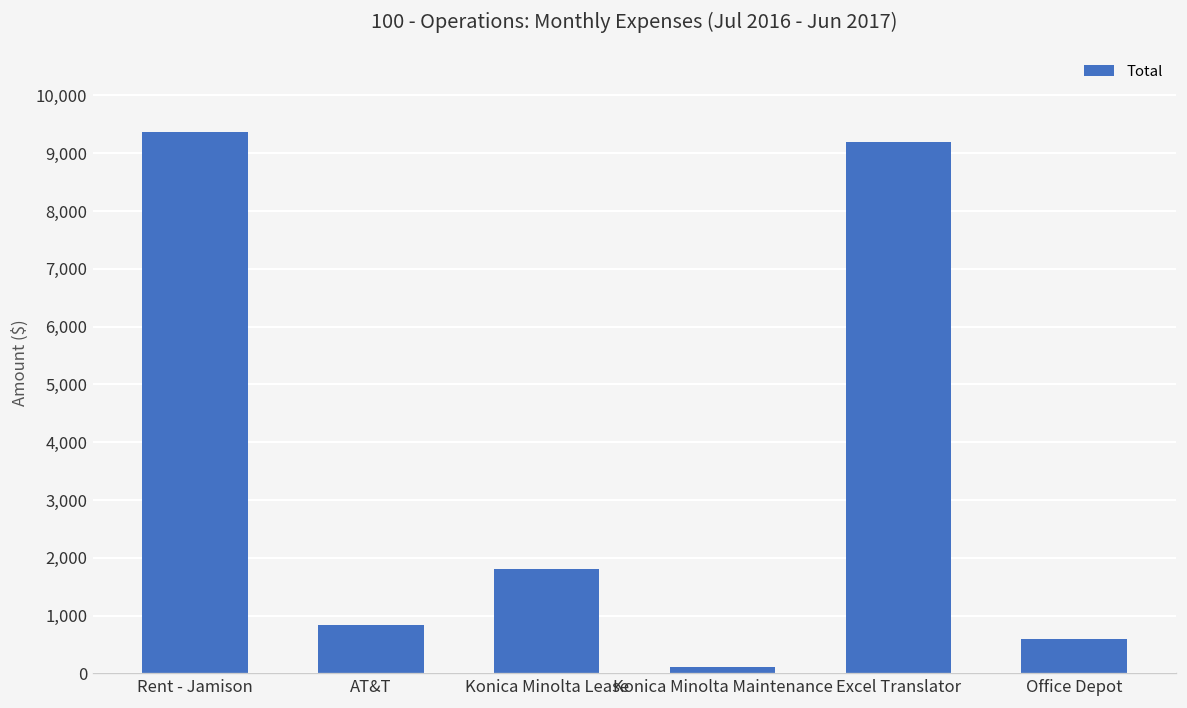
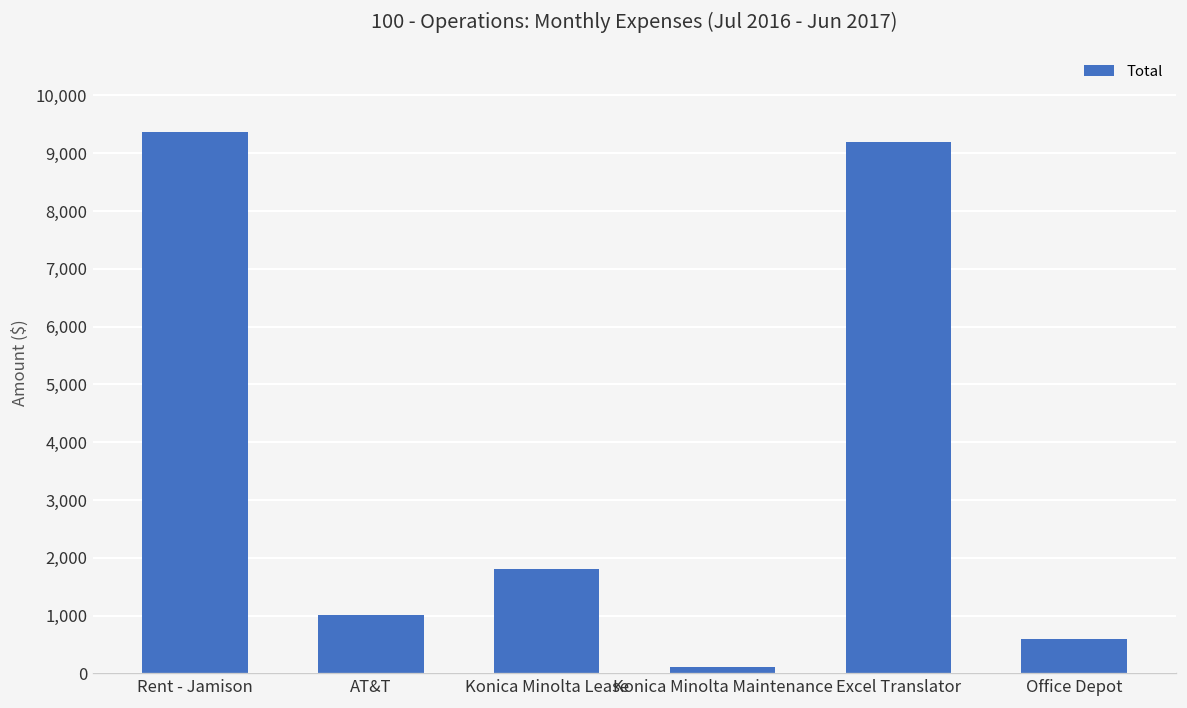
AT&T: 800 -> 1,000
